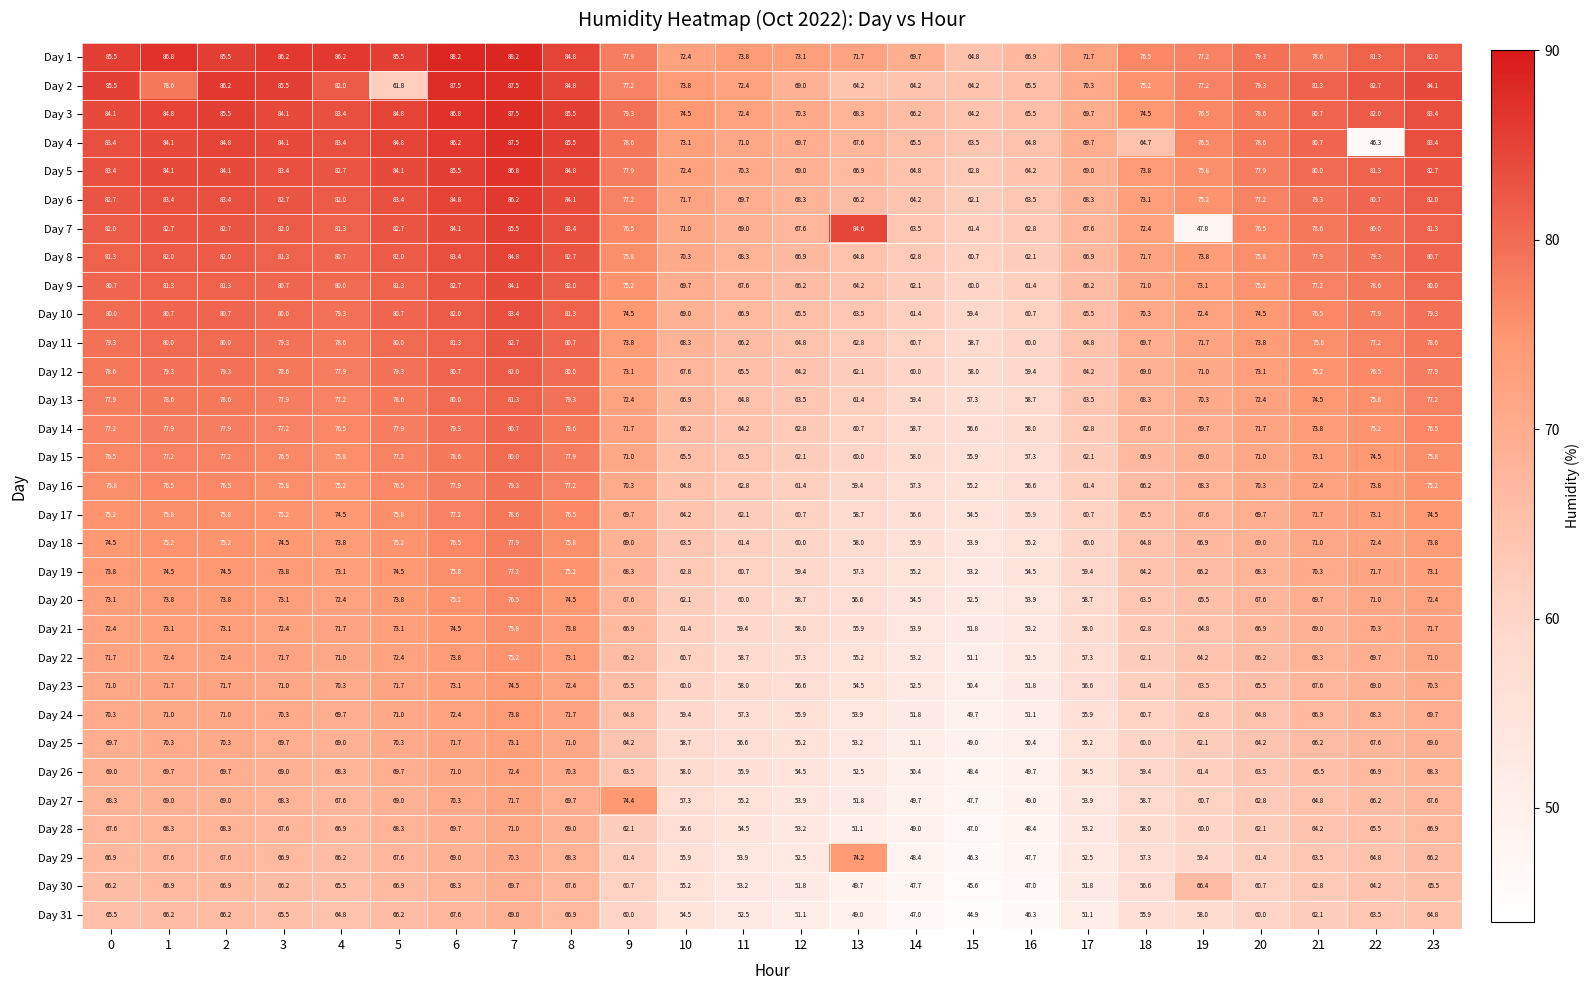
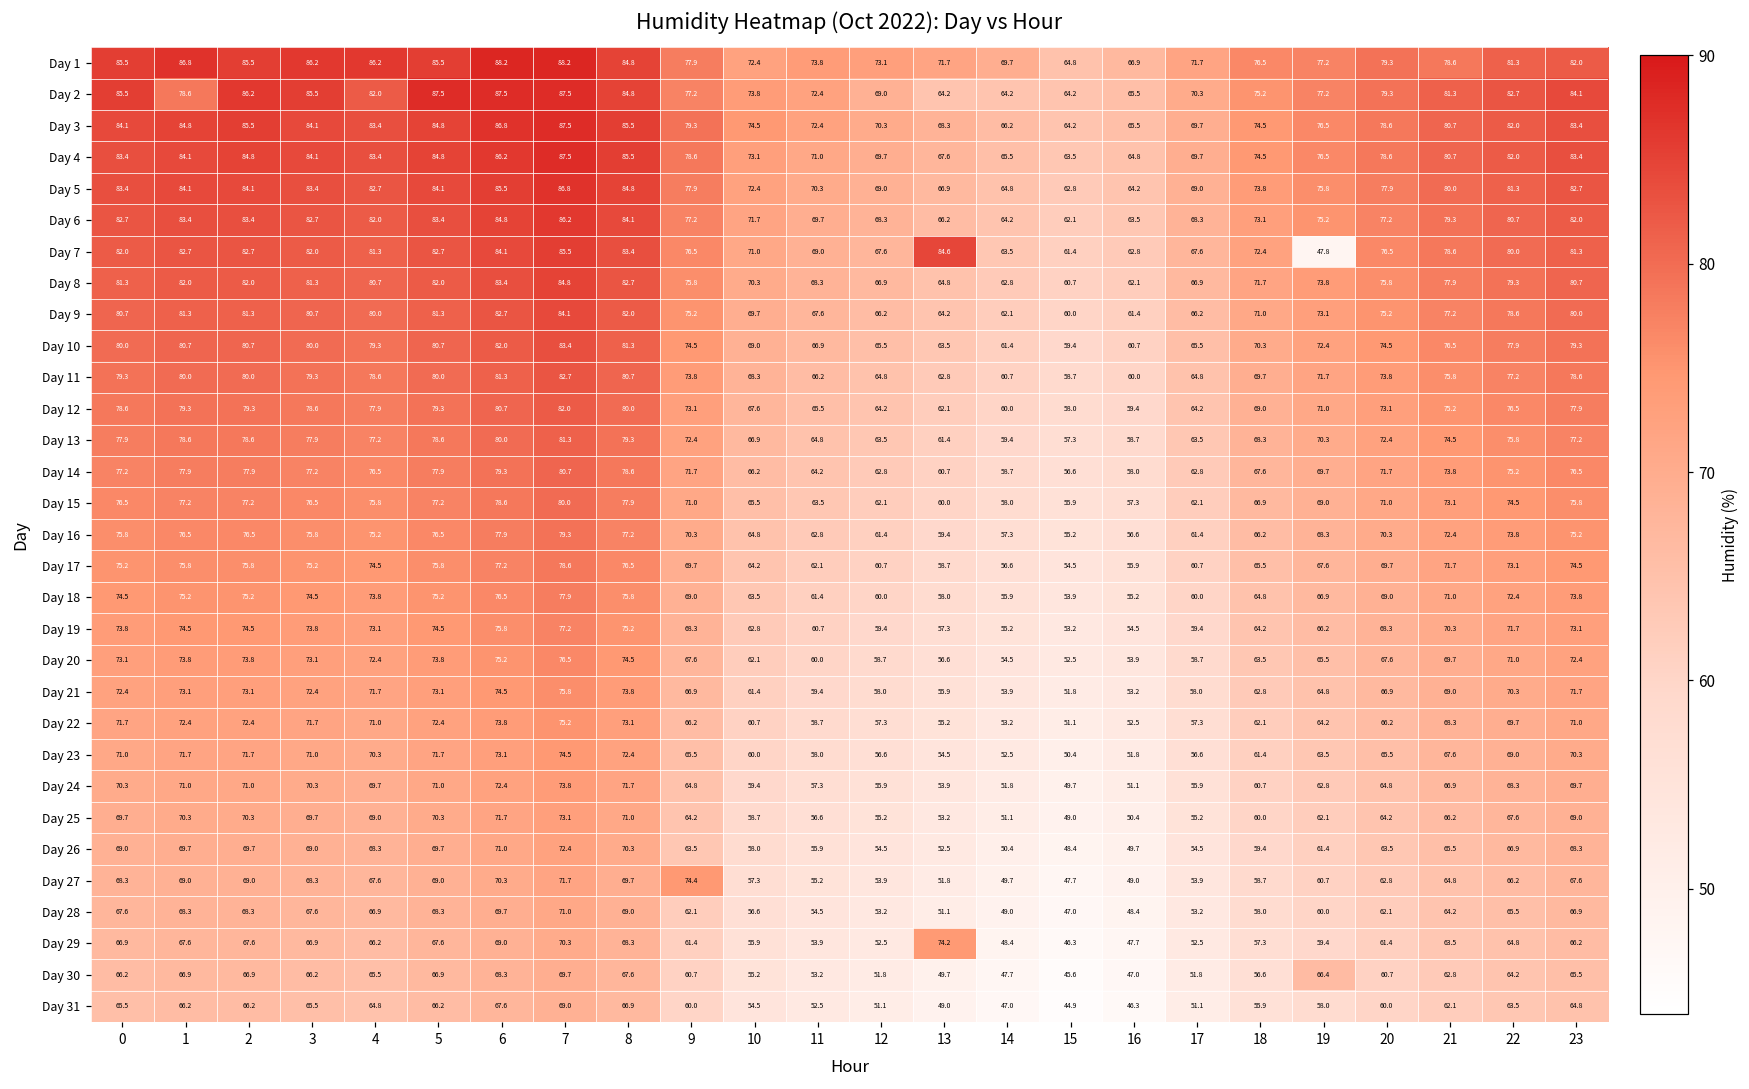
Day 2, 5: 61.8 -> 87.5
Day 4, 18: 64.7 -> 74.5
Day 4, 22: 46.3 -> 82.0
